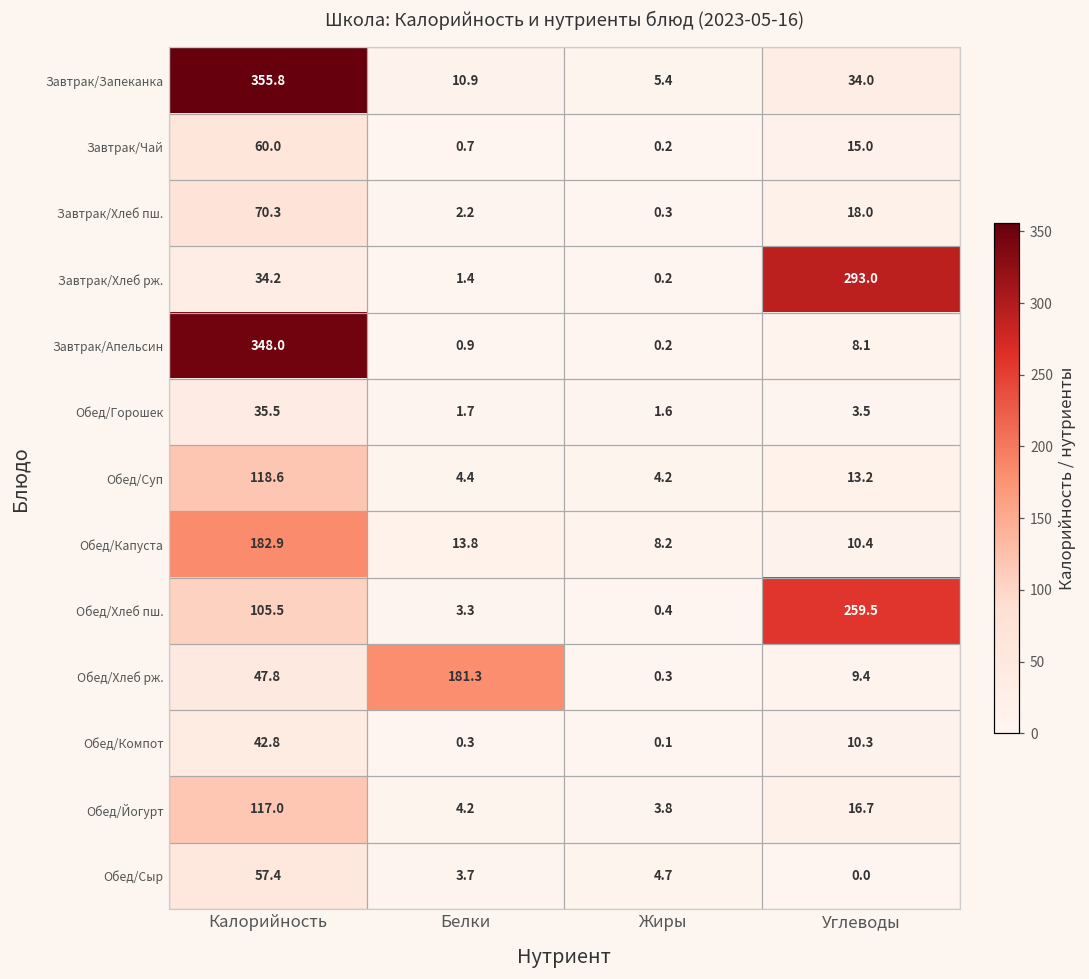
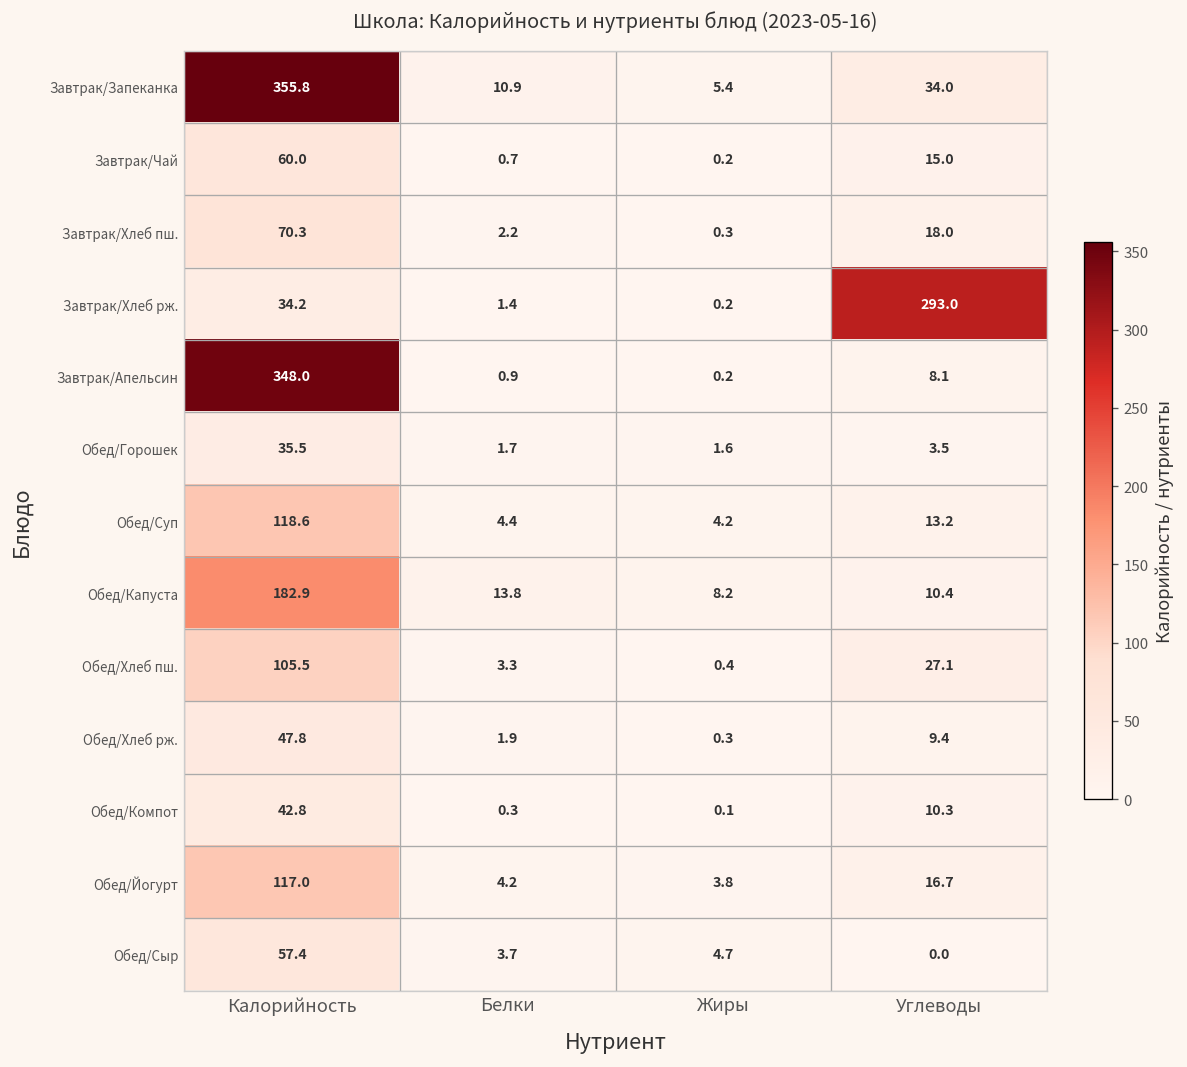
Обед/Хлеб пш., Углеводы: 259.5 -> 27.1
Обед/Хлеб рж., Белки: 181.3 -> 1.9
